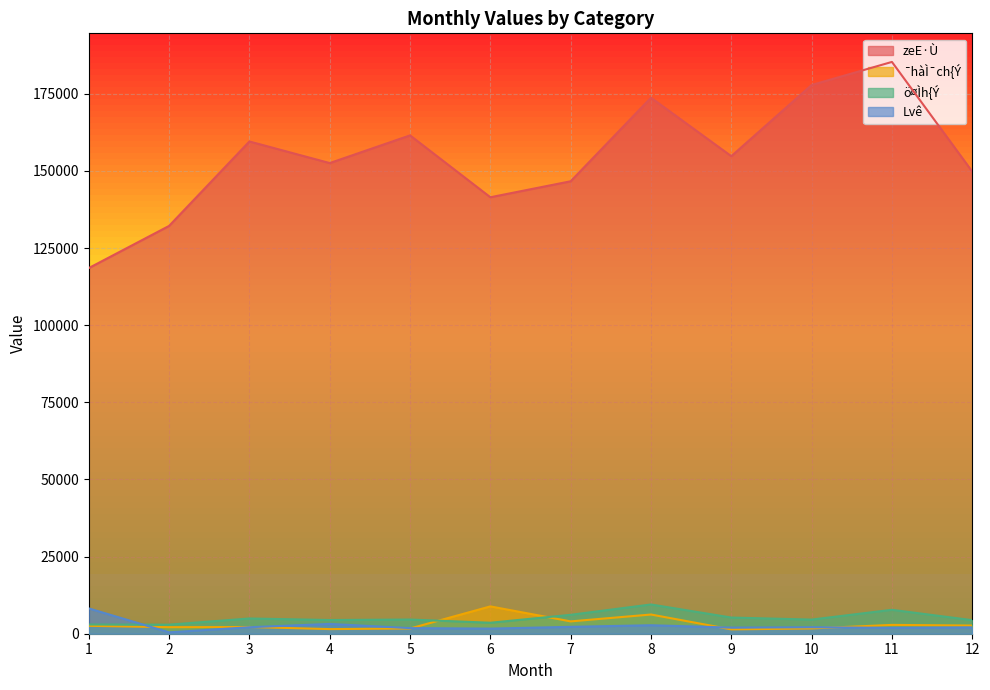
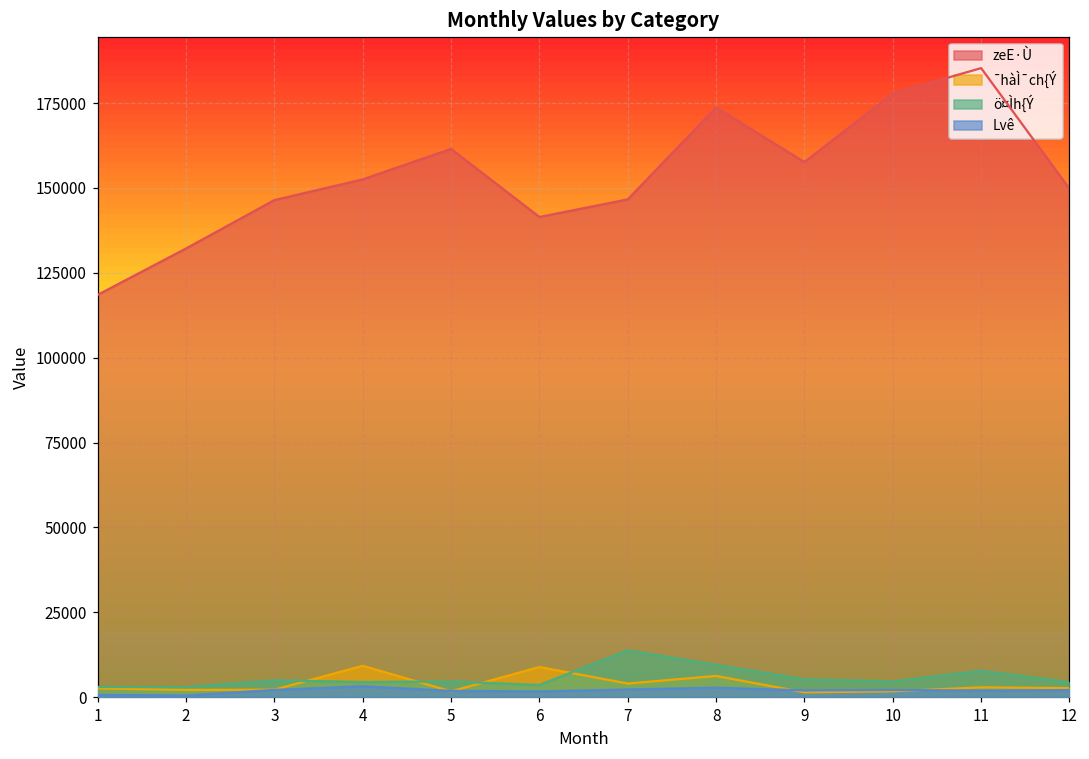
Lvê, 1: 8000 -> 1000
zeE·Ù, 3: 160000 -> 146000
¯hàÌ¯ch{Ý, 4: 1000 -> 9000
ö¤Ìh{Ý, 7: 6000 -> 14000
zeE·Ù, 9: 155000 -> 158000
